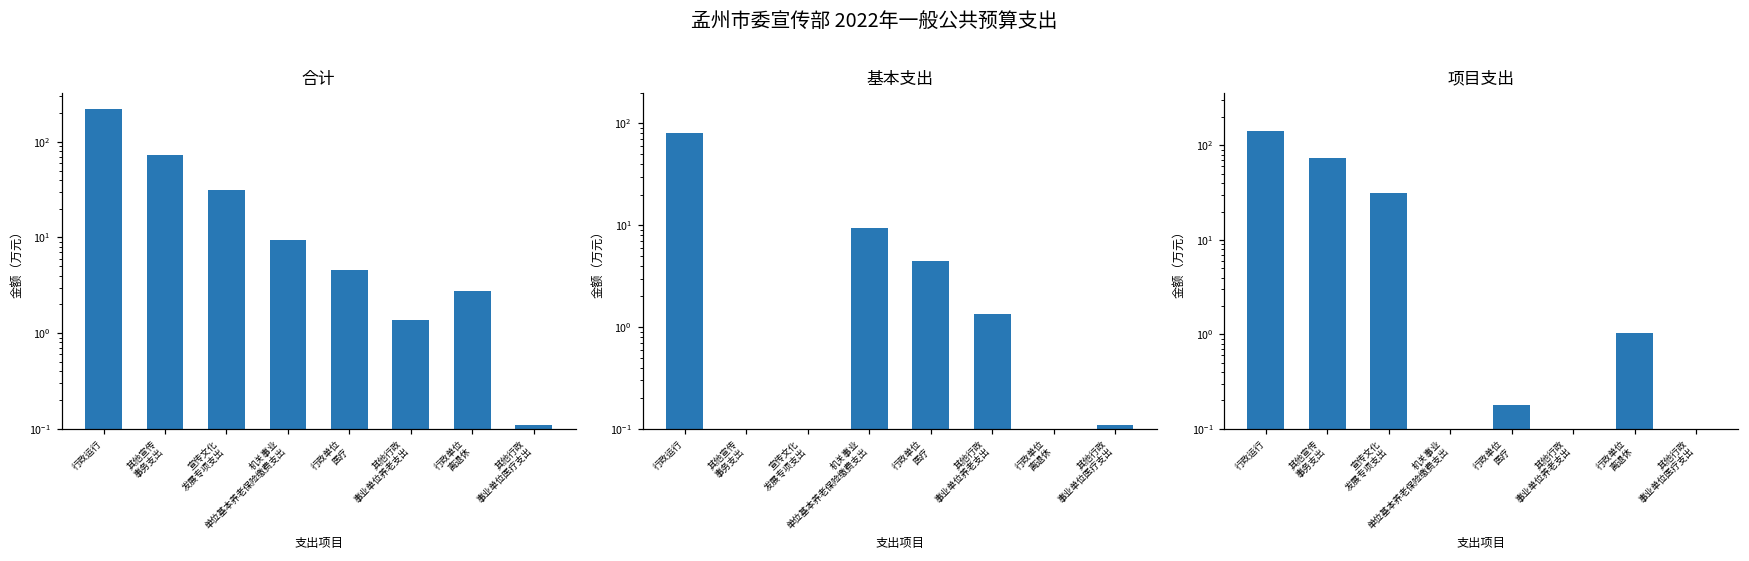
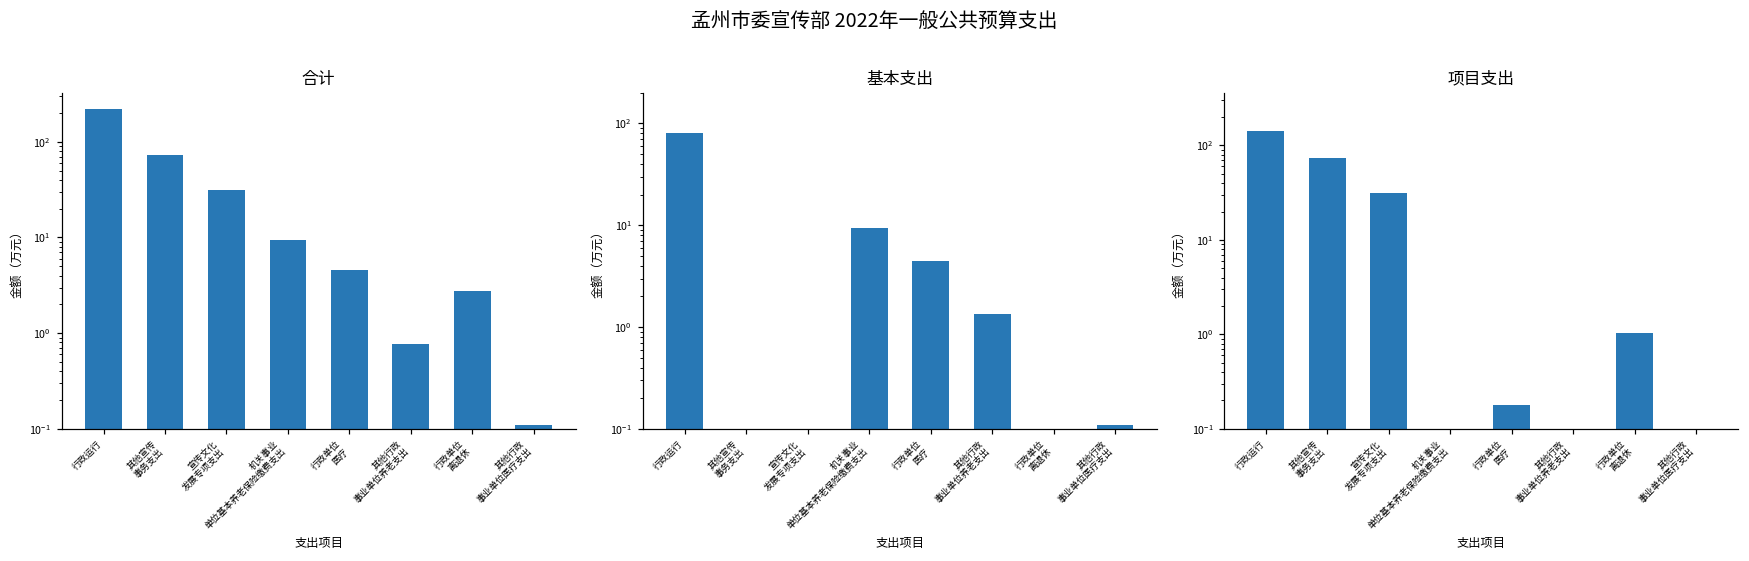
合计, 其他行政 事业单位养老支出: 1.4 -> 0.8
